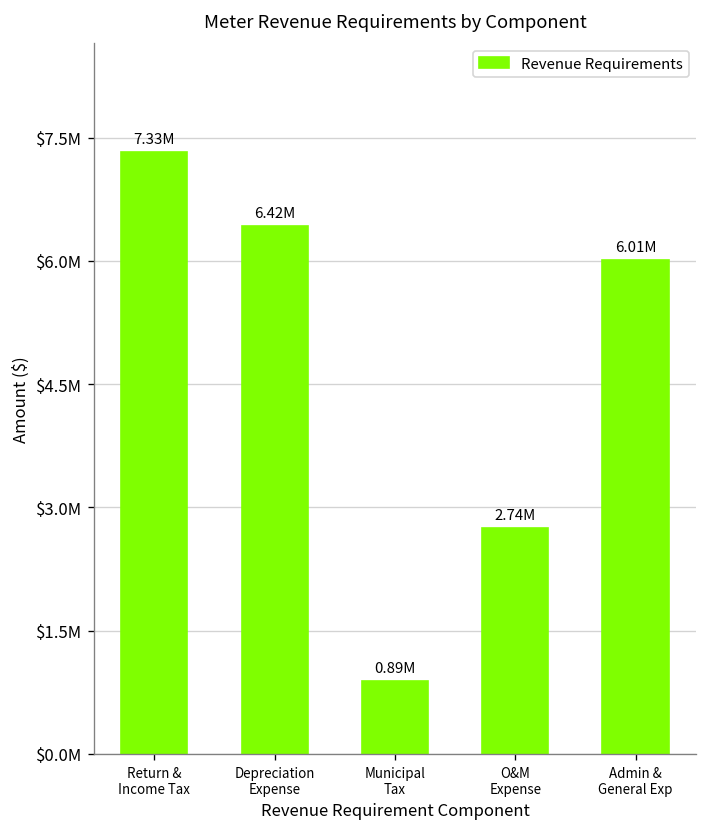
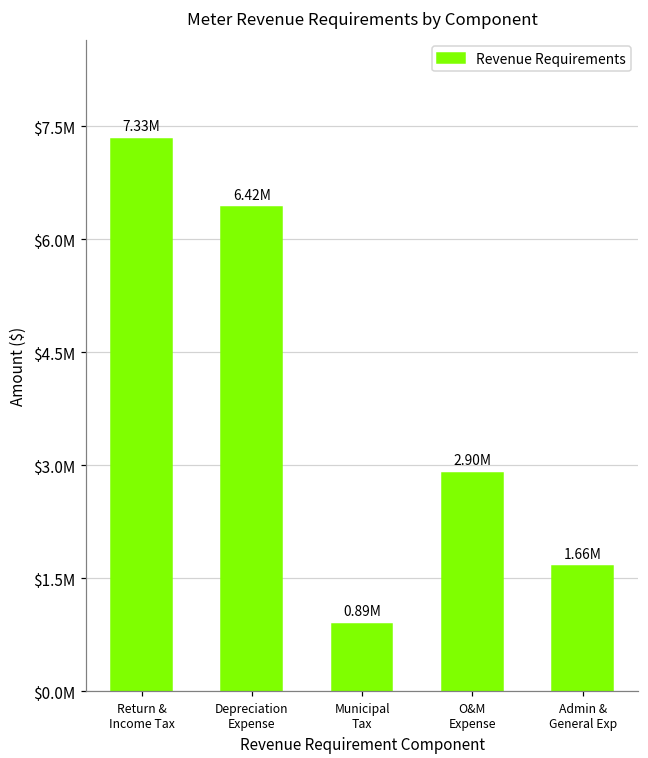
O&M Expense: 2.74M -> 2.90M
Admin & General Exp: 6.01M -> 1.66M
